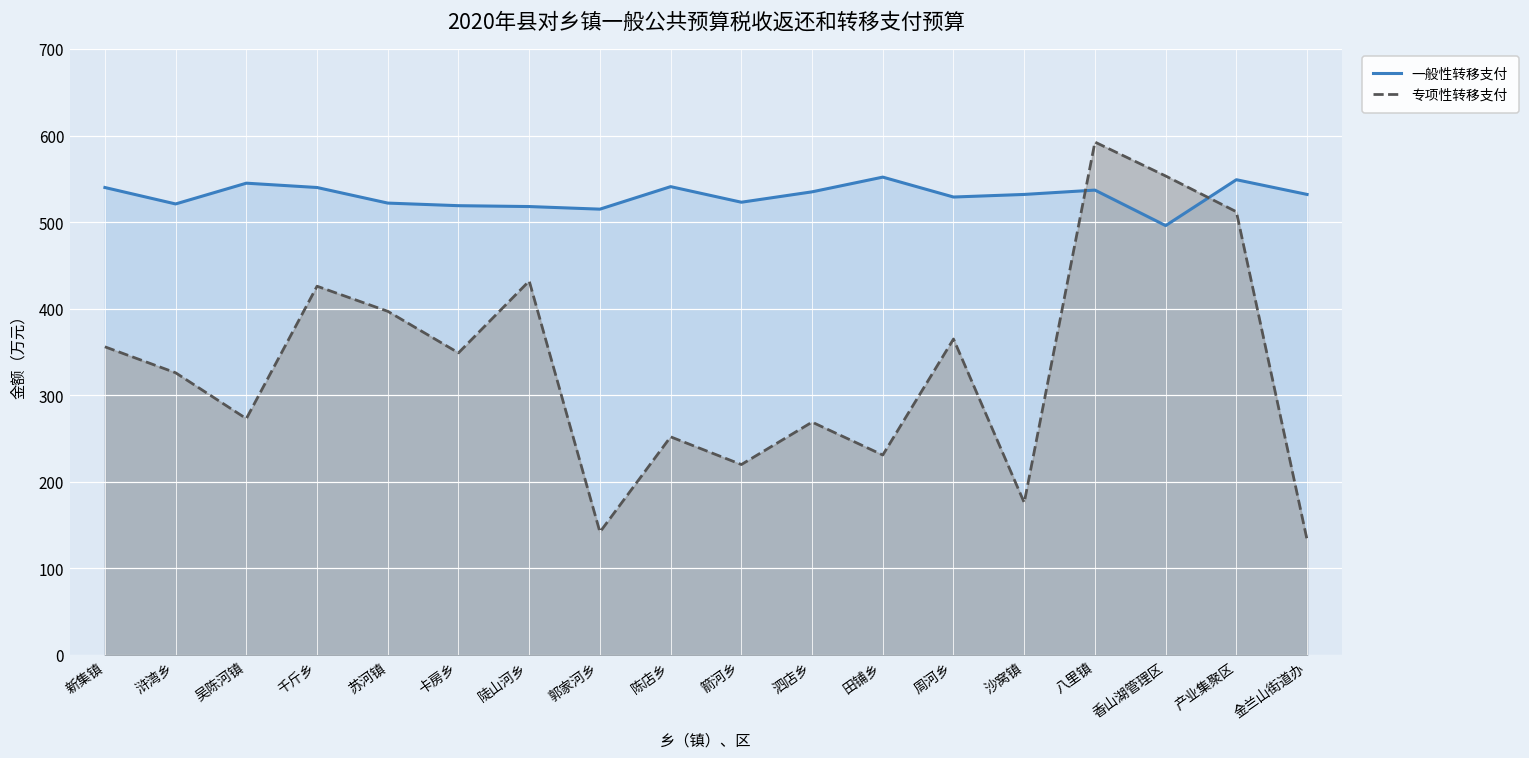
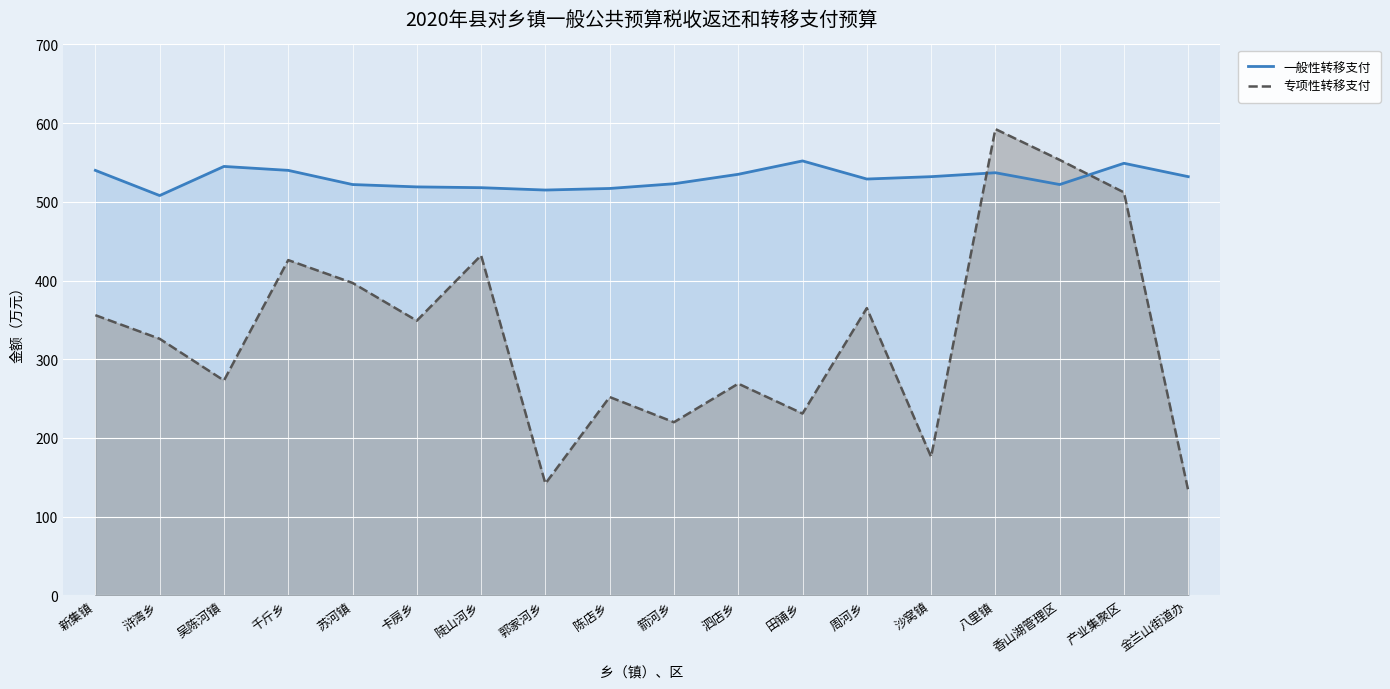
一般性转移支付, 浒湾乡: 520 -> 510
一般性转移支付, 陈店乡: 540 -> 520
一般性转移支付, 香山湖管理区: 500 -> 520
